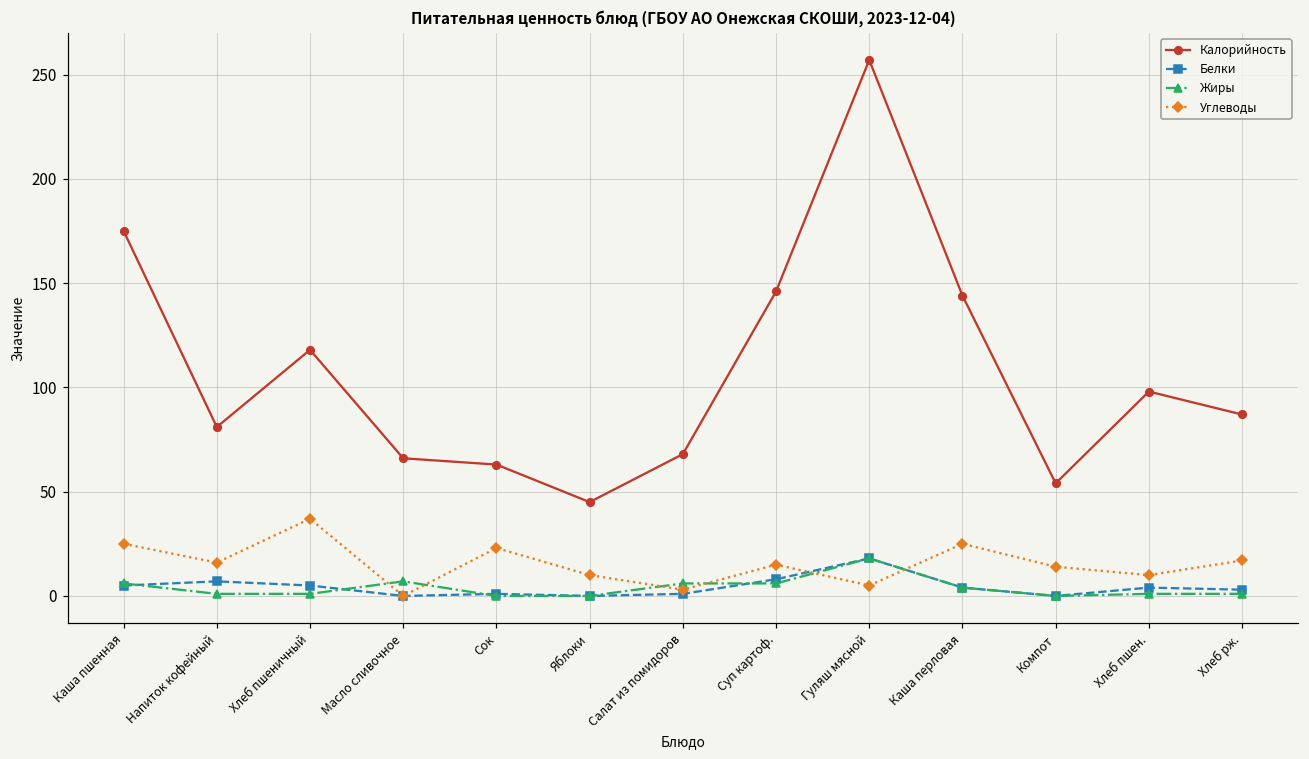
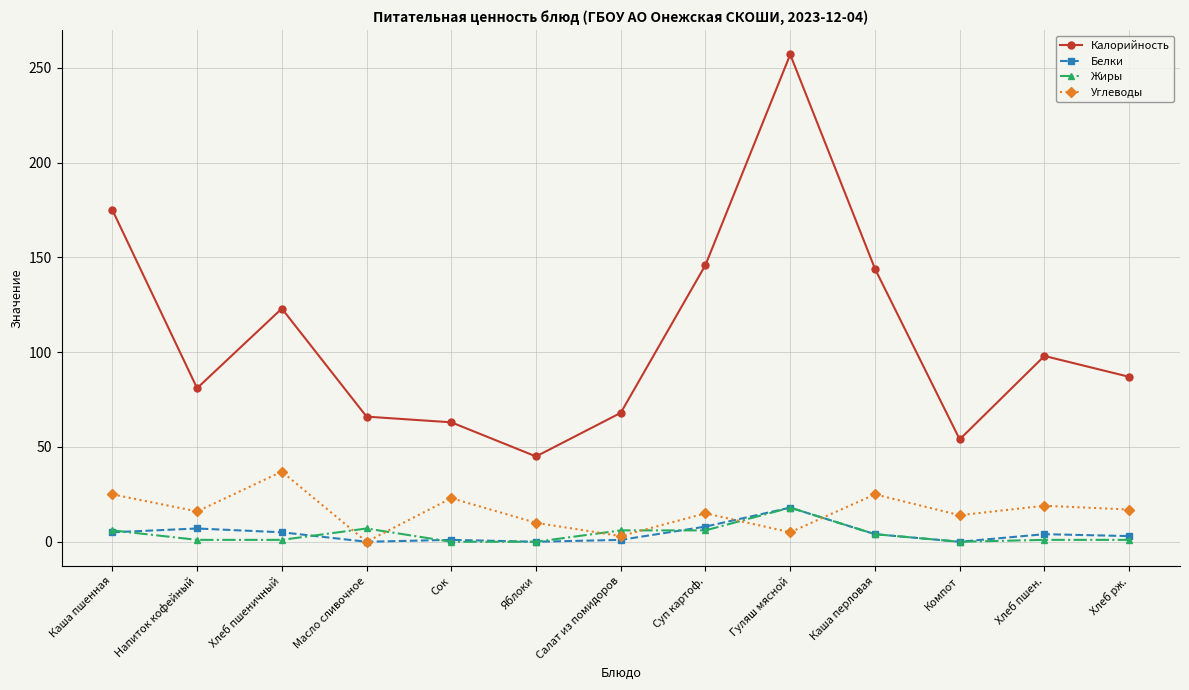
Калорийность, Хлеб пшеничный: 118 -> 123
Углеводы, Хлеб пшен.: 10 -> 19
